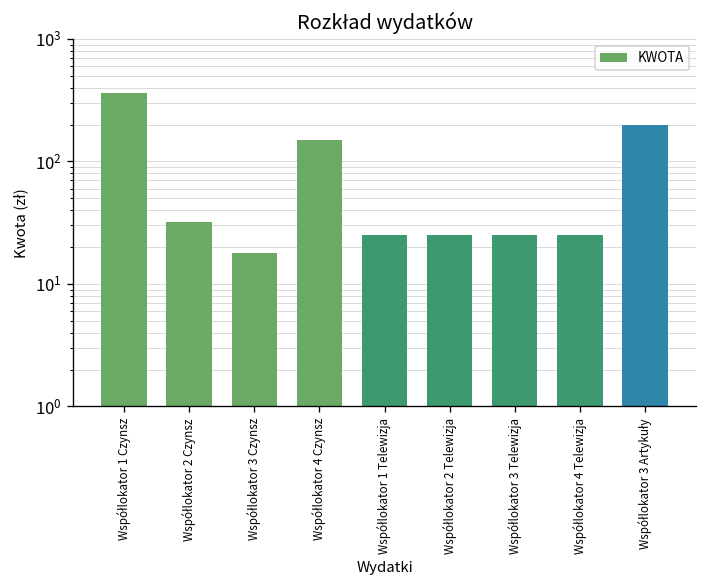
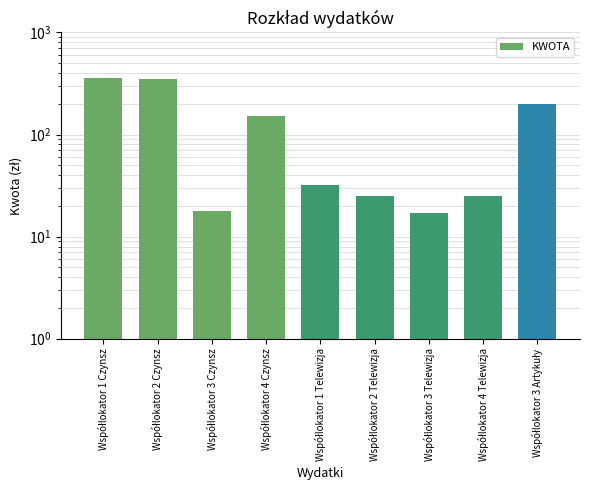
Współlokator 2 Czynsz: 32 -> 350
Współlokator 1 Telewizja: 25 -> 32
Współlokator 3 Telewizja: 25 -> 17
